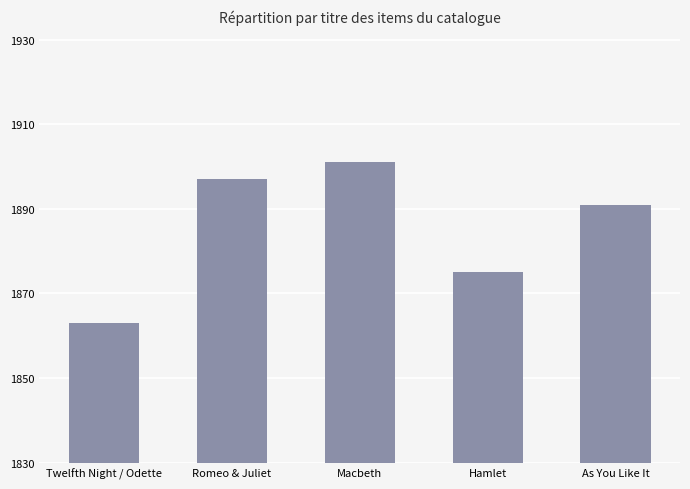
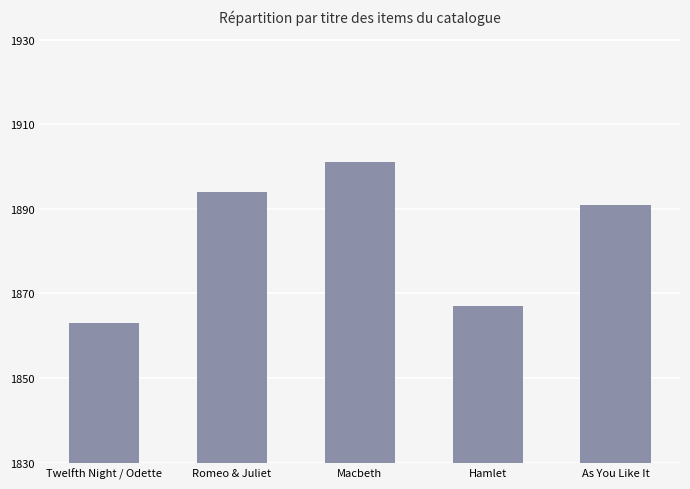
Romeo & Juliet: 1897 -> 1894
Hamlet: 1875 -> 1867
